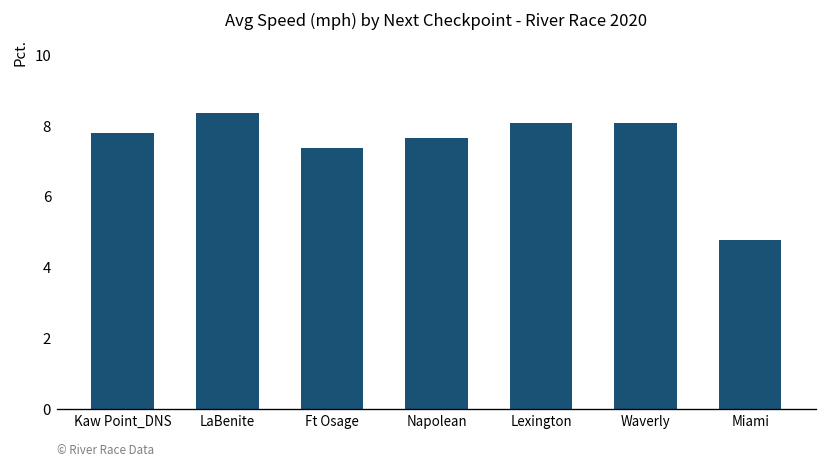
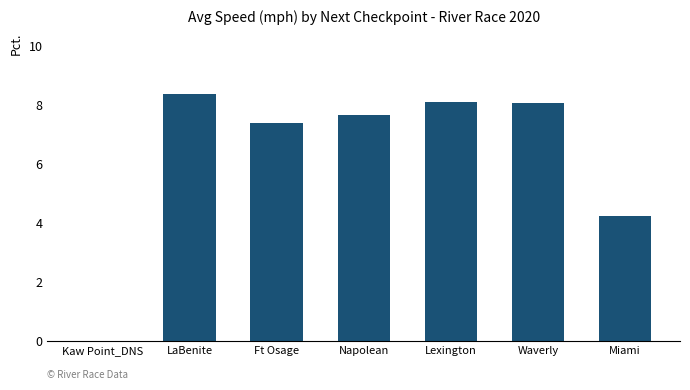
Kaw Point_DNS: 7.8 -> 0.0
Miami: 4.8 -> 4.3
